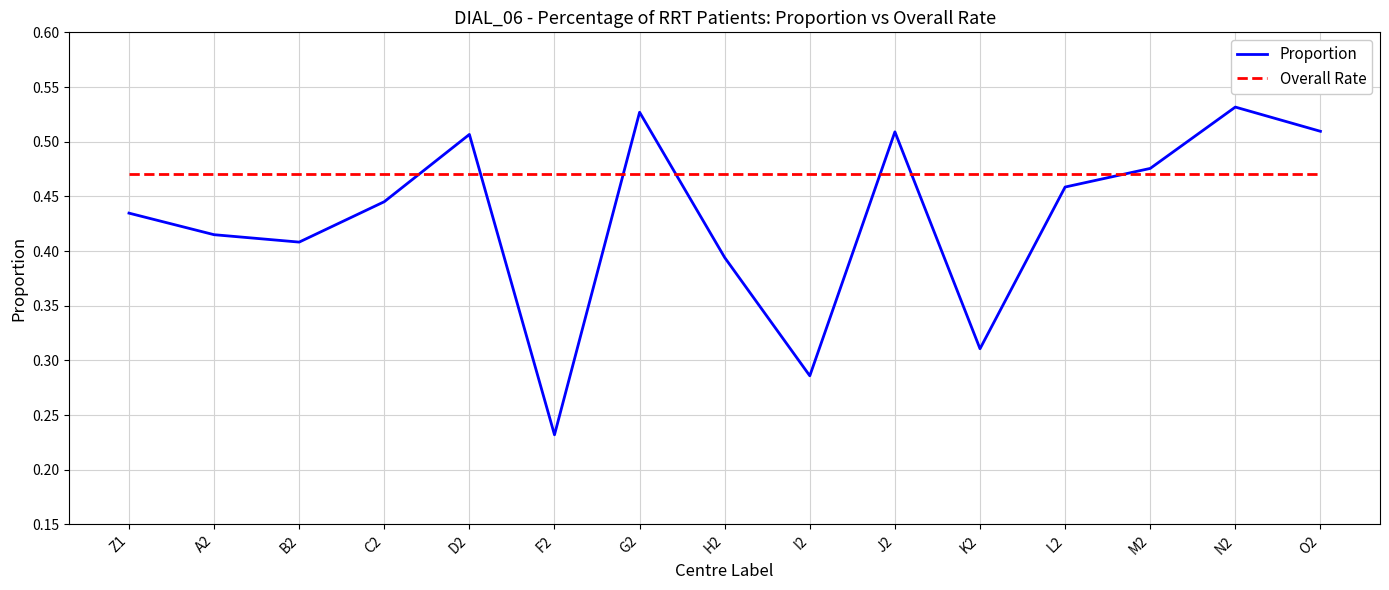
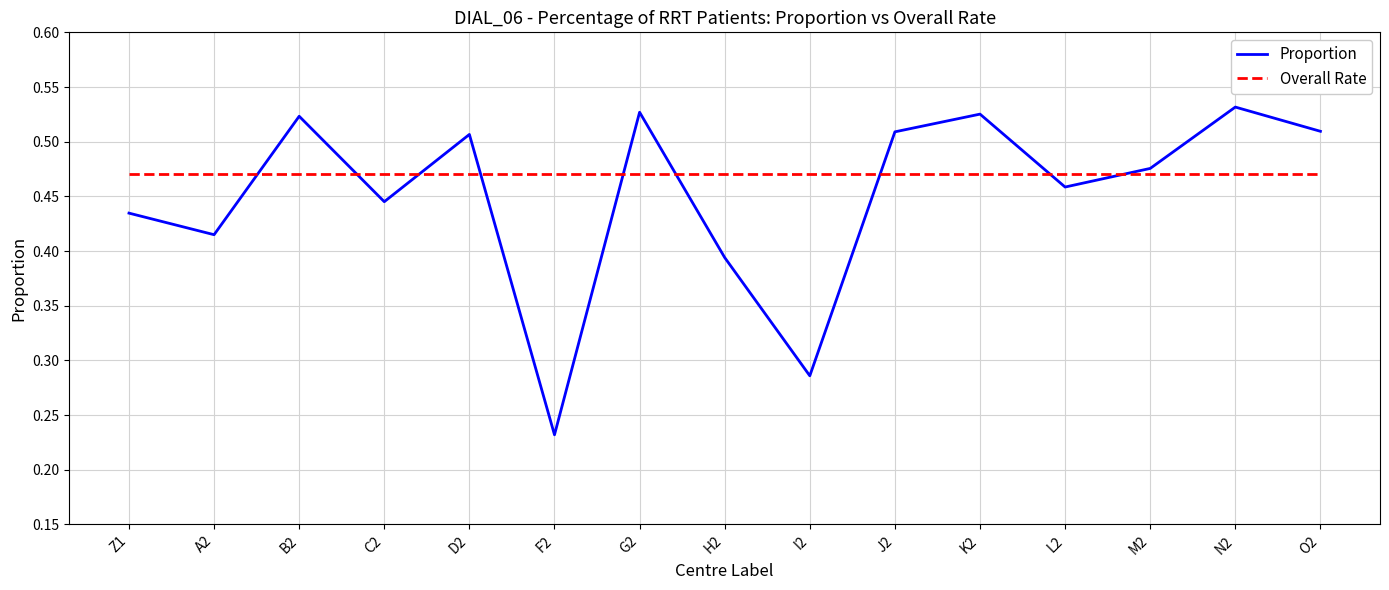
Proportion, B2: 0.408 -> 0.523
Proportion, K2: 0.311 -> 0.525
